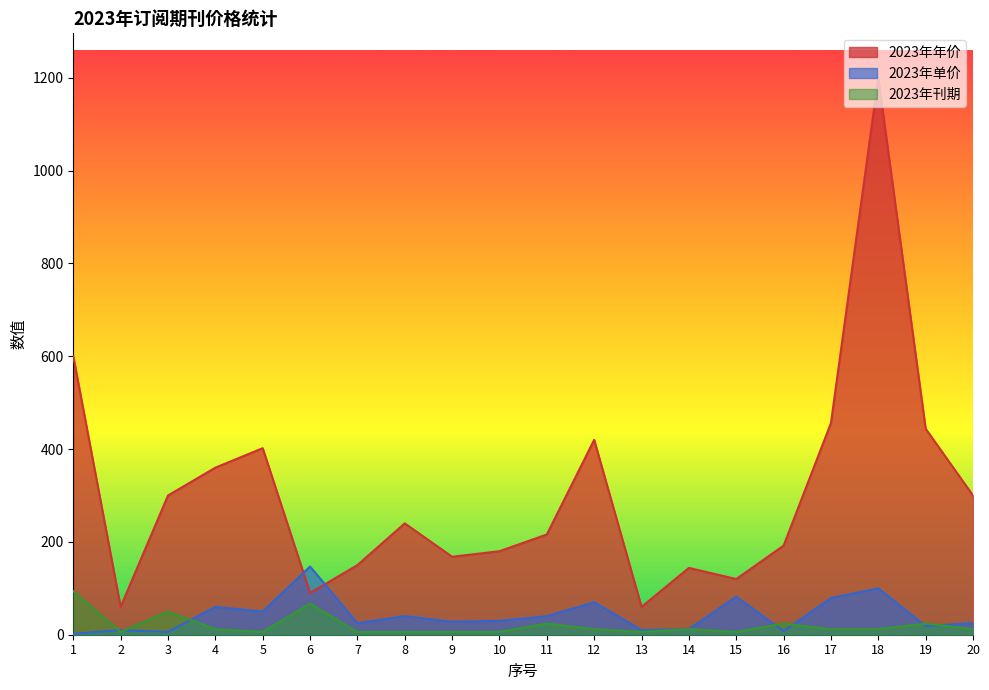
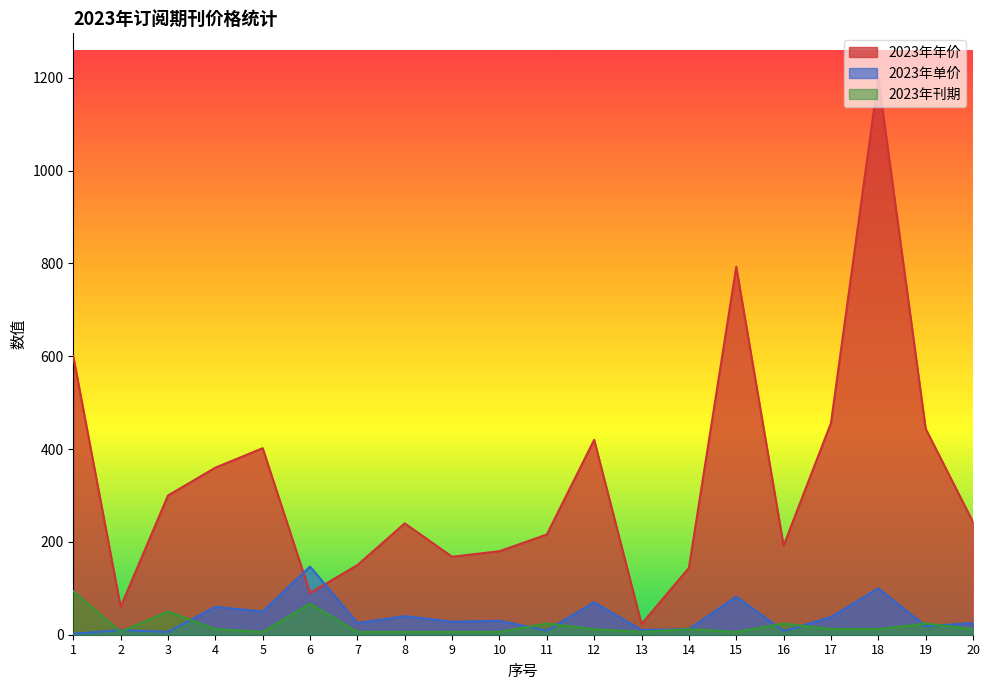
2023年单价, 11: 40 -> 10
2023年年价, 13: 60 -> 20
2023年年价, 15: 120 -> 790
2023年单价, 17: 80 -> 40
2023年年价, 20: 300 -> 240
